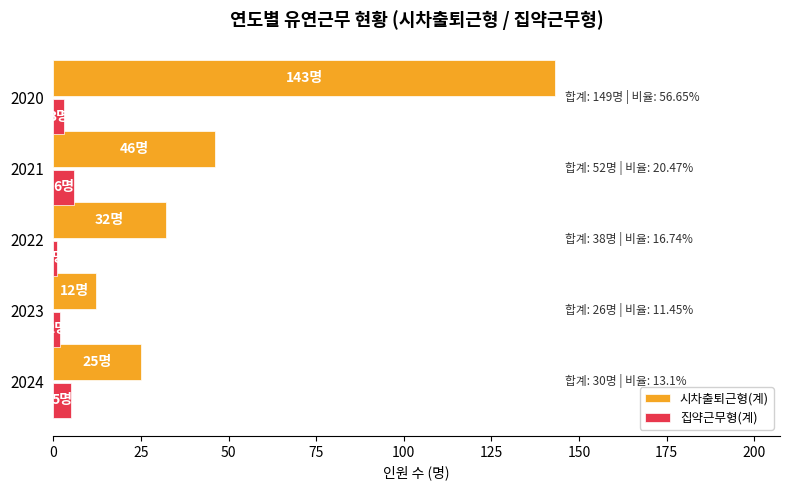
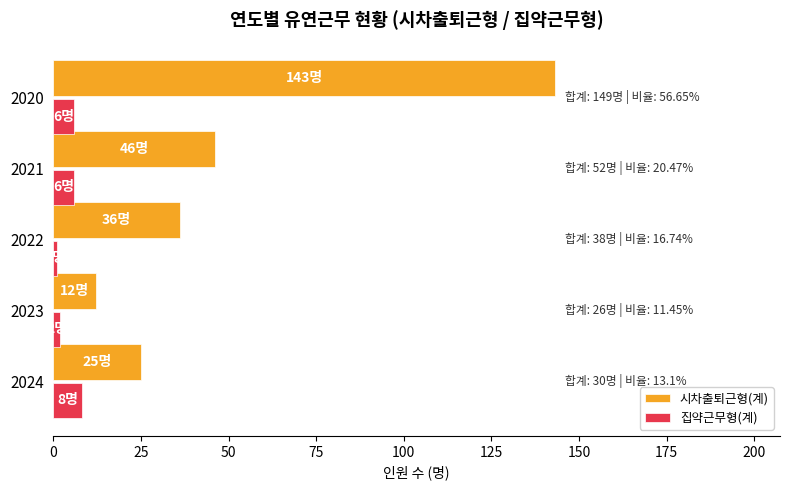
집약근무형(계), 2020: 3 -> 6
시차출퇴근형(계), 2022: 32명 -> 36명
집약근무형(계), 2024: 5명 -> 8명
